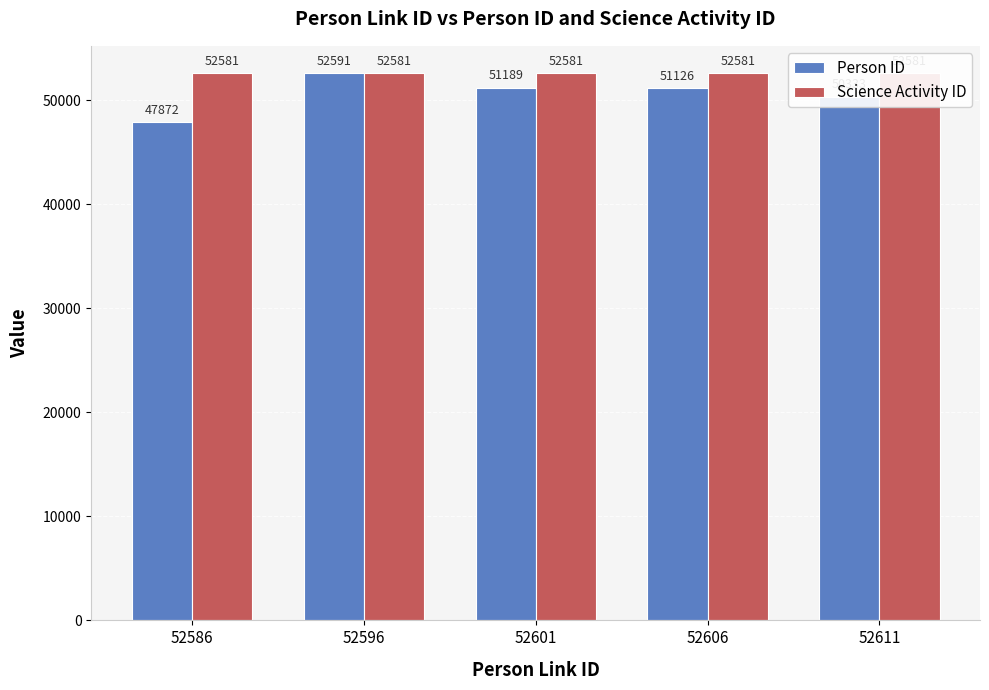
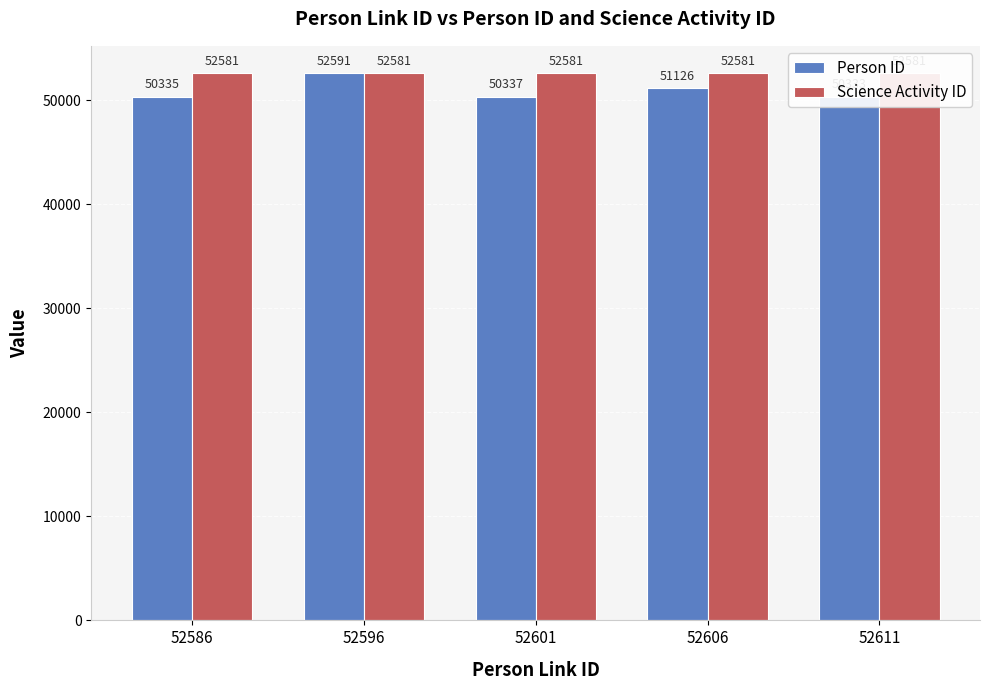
Person ID, 52586: 47872 -> 50335
Person ID, 52601: 51189 -> 50337
